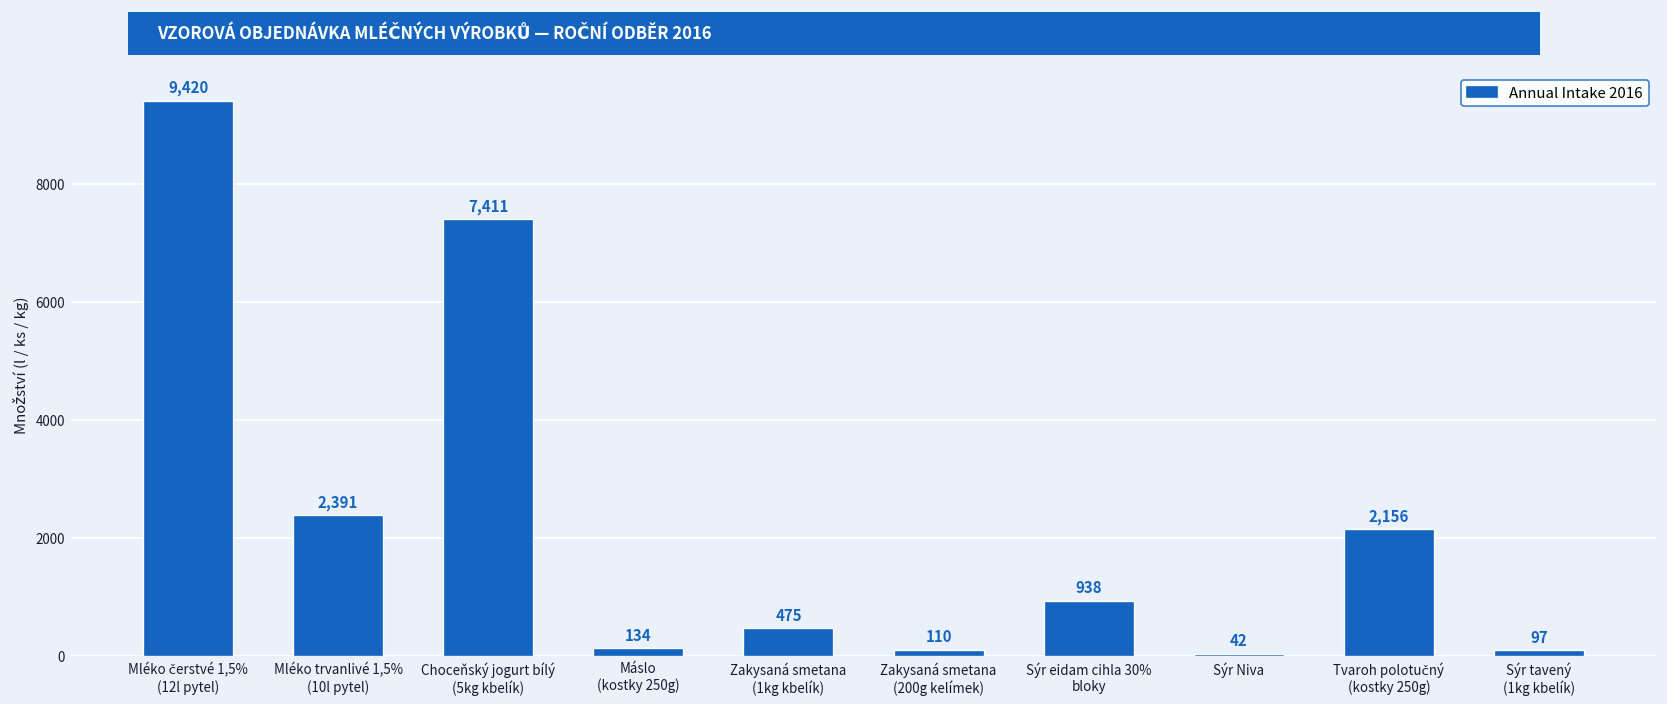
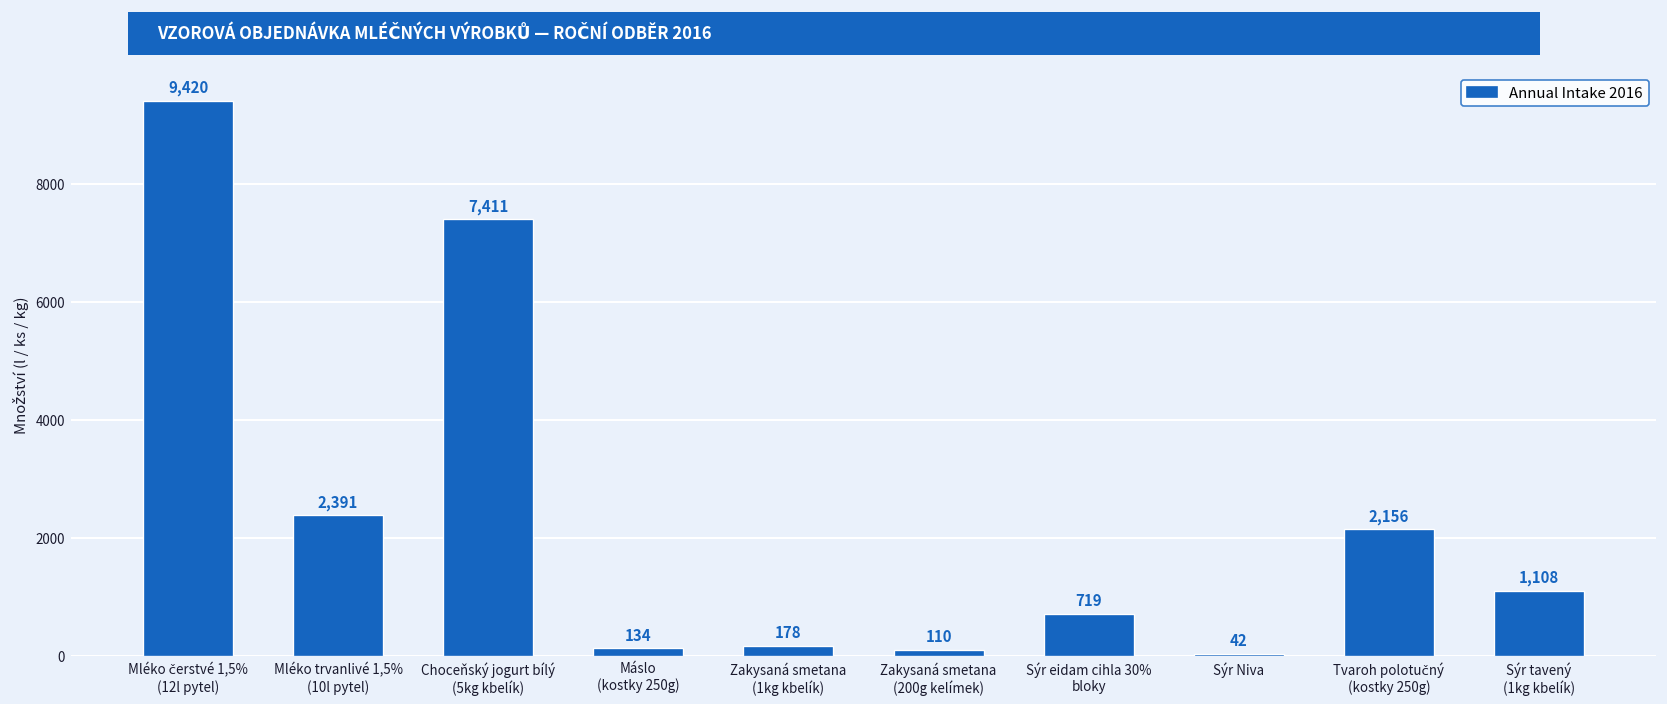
Zakysaná smetana (1kg kbelík): 475 -> 178
Sýr eidam cihla 30% bloky: 938 -> 719
Sýr tavený (1kg kbelík): 97 -> 1,108
